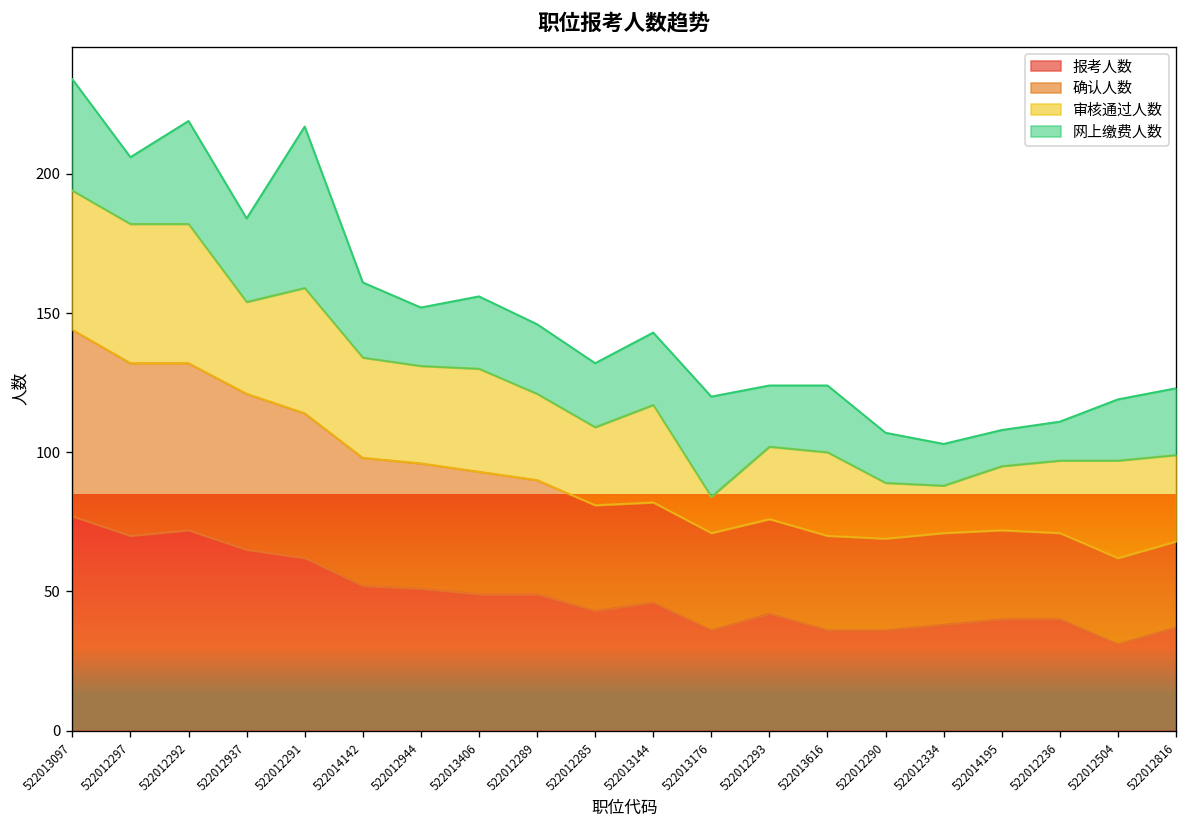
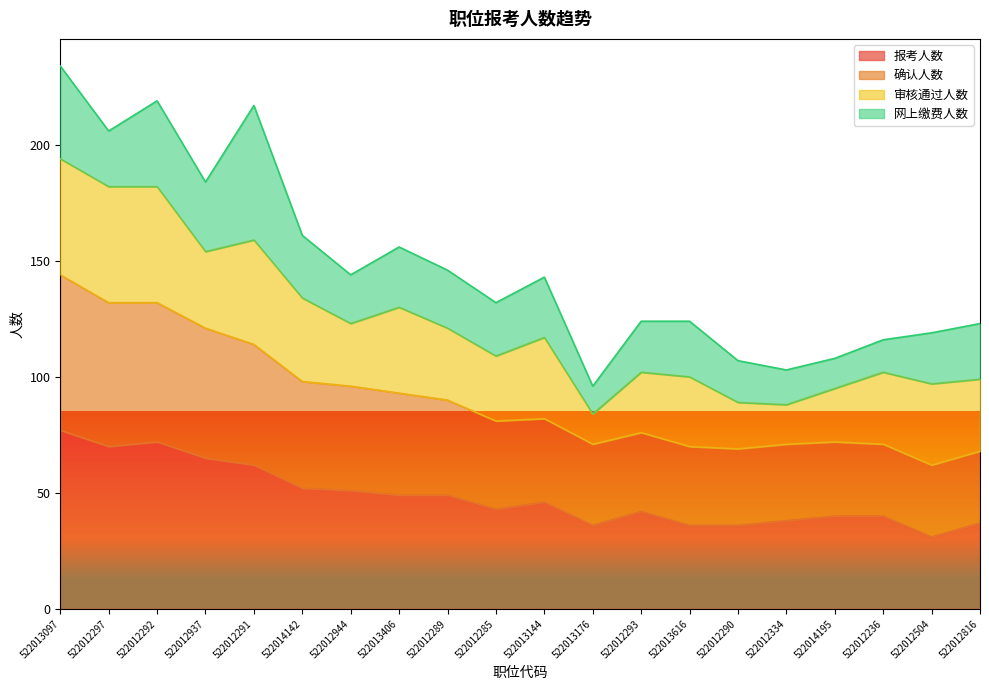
审核通过人数, 522012944: 35 -> 27
网上缴费人数, 522013176: 36 -> 12
审核通过人数, 522012236: 26 -> 31
